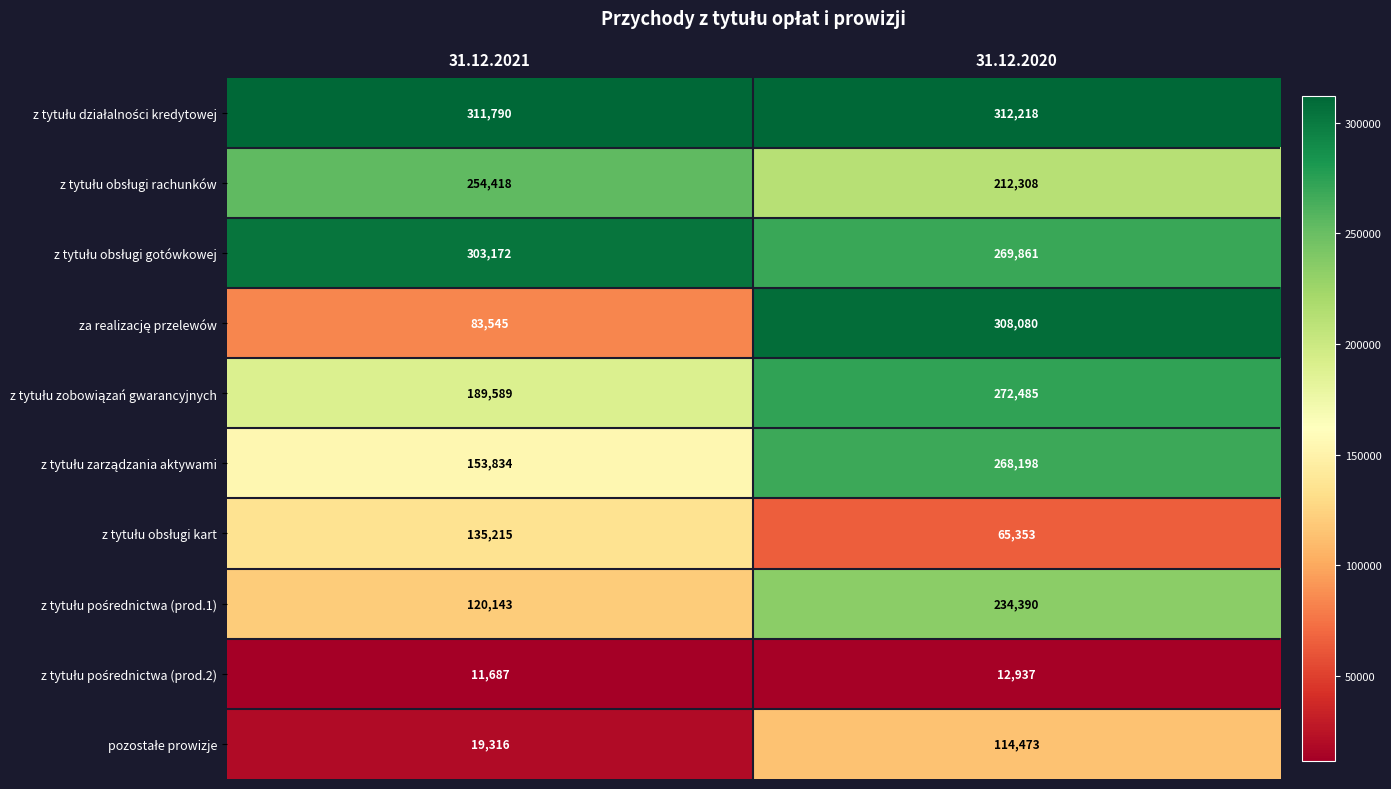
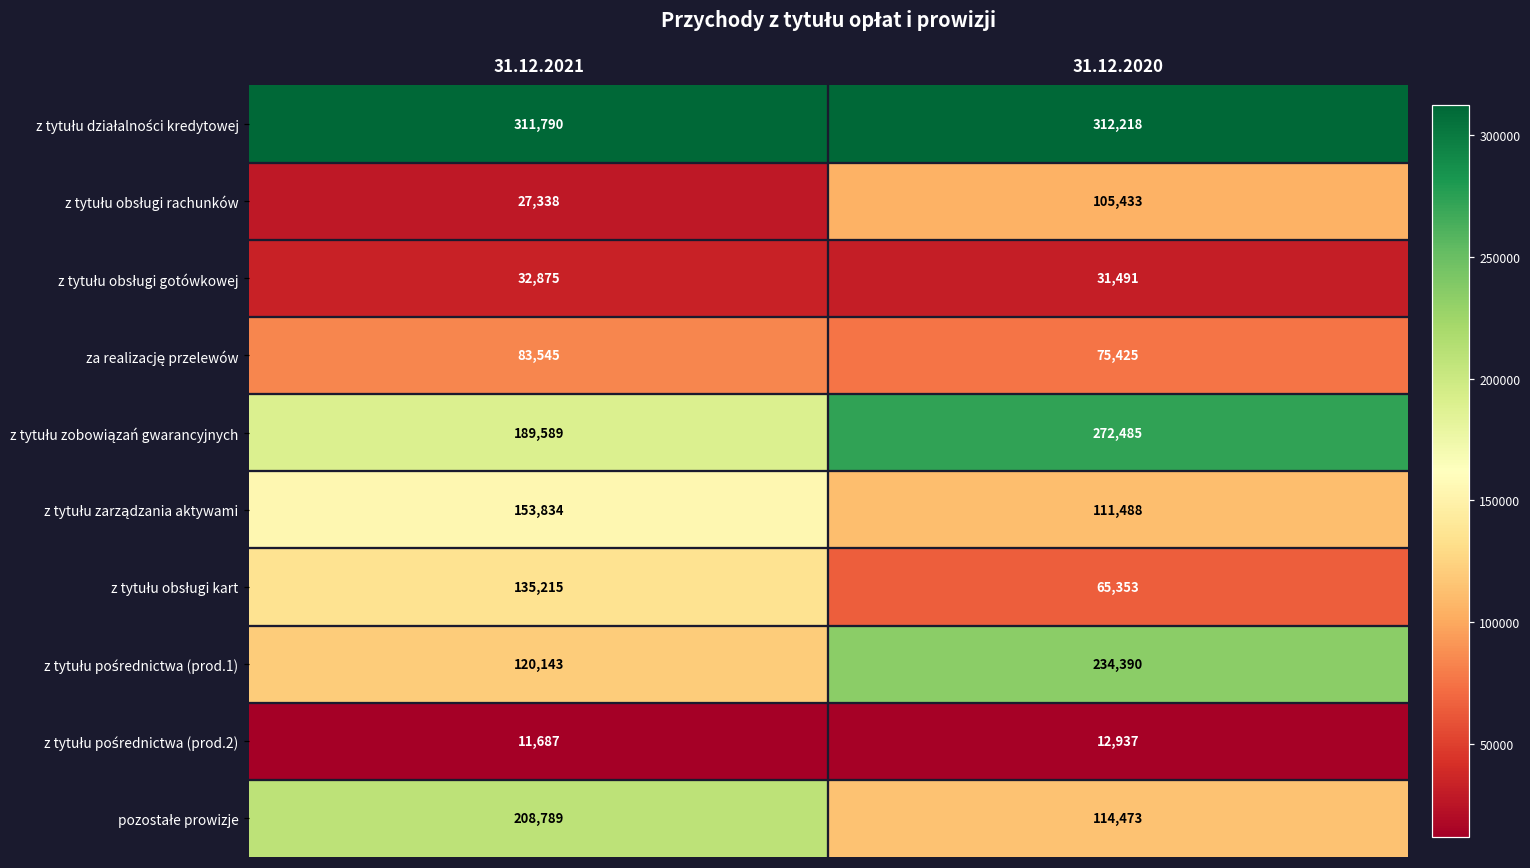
z tytułu obsługi rachunków, 31.12.2021: 254,418 -> 27,338
z tytułu obsługi rachunków, 31.12.2020: 212,308 -> 105,433
z tytułu obsługi gotówkowej, 31.12.2021: 303,172 -> 32,875
z tytułu obsługi gotówkowej, 31.12.2020: 269,861 -> 31,491
za realizację przelewów, 31.12.2020: 308,080 -> 75,425
z tytułu zarządzania aktywami, 31.12.2020: 268,198 -> 111,488
pozostałe prowizje, 31.12.2021: 19,316 -> 208,789
